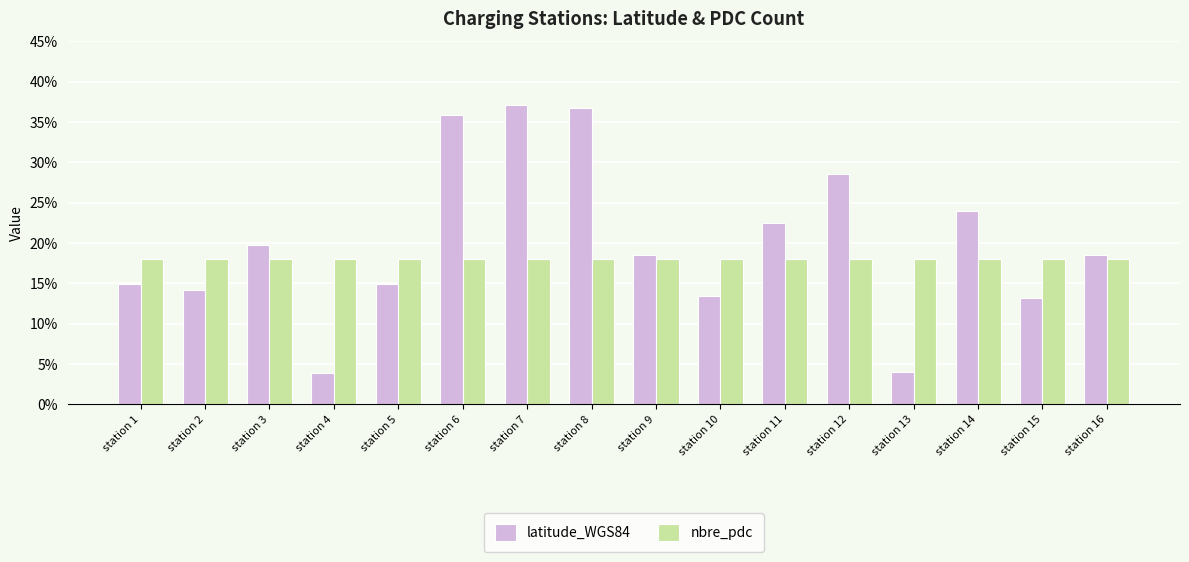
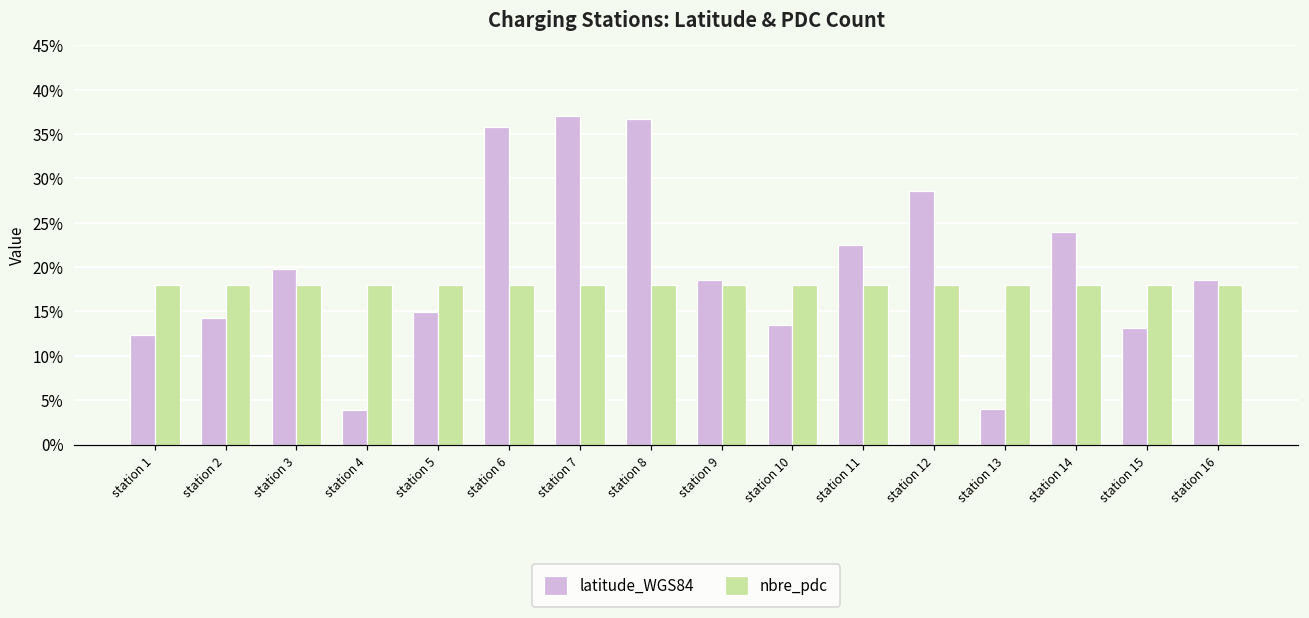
latitude_WGS84, station 1: 15% -> 12%
